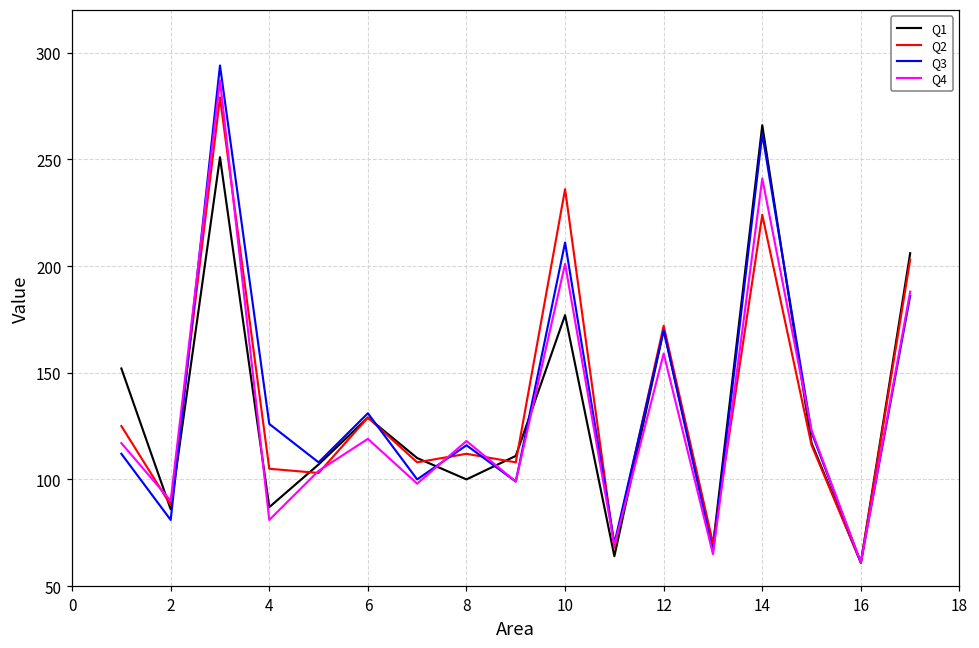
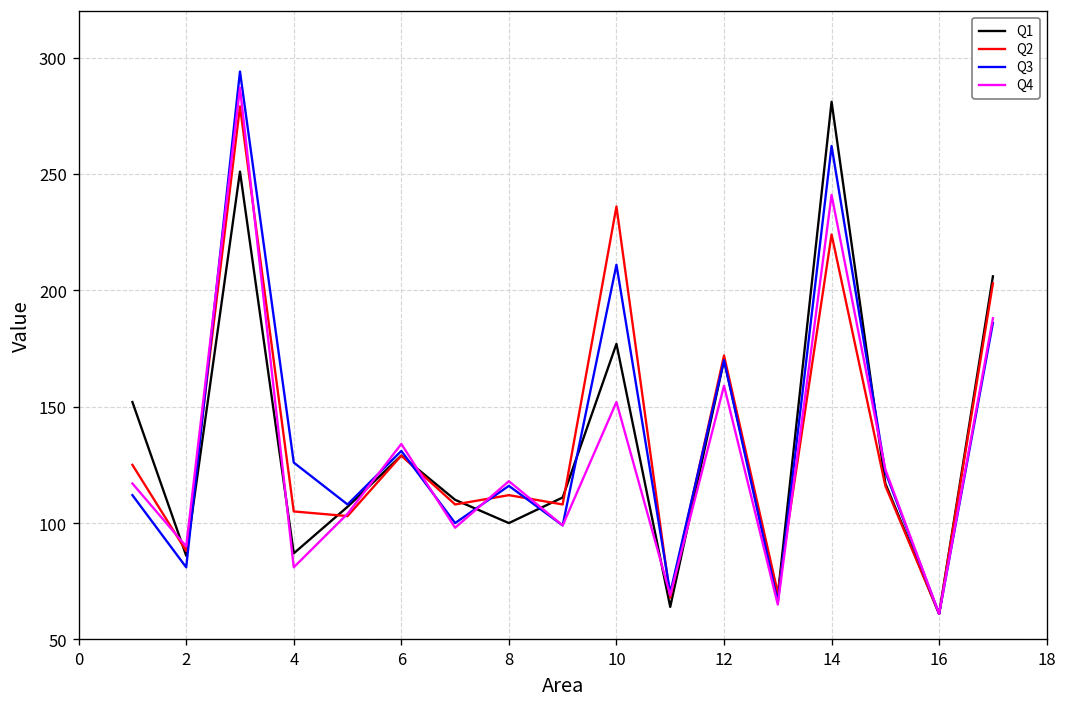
Q4, 6: 119 -> 134
Q4, 10: 201 -> 152
Q1, 14: 266 -> 281
